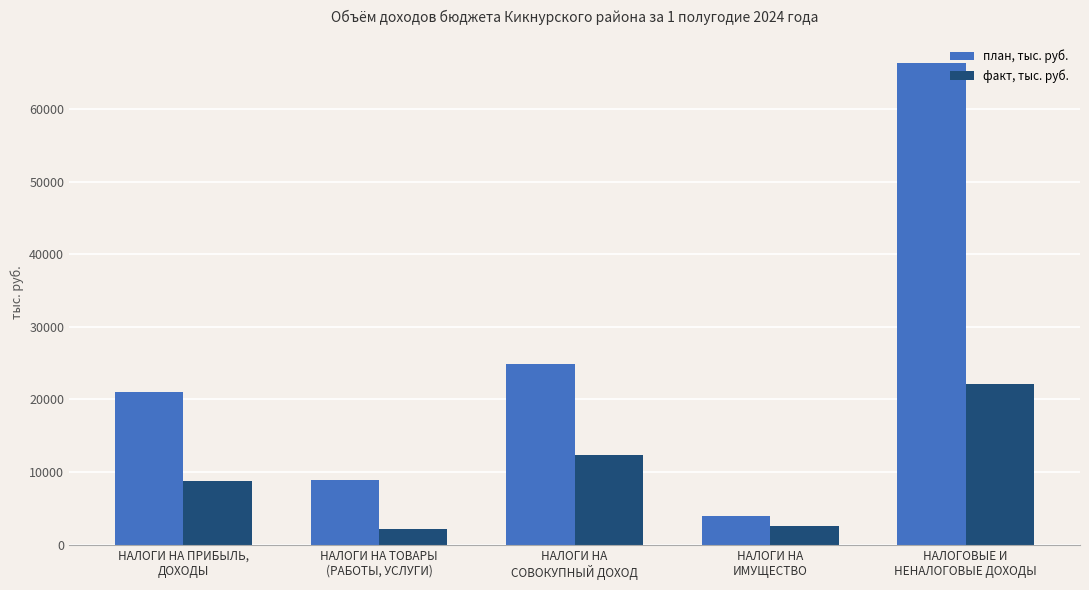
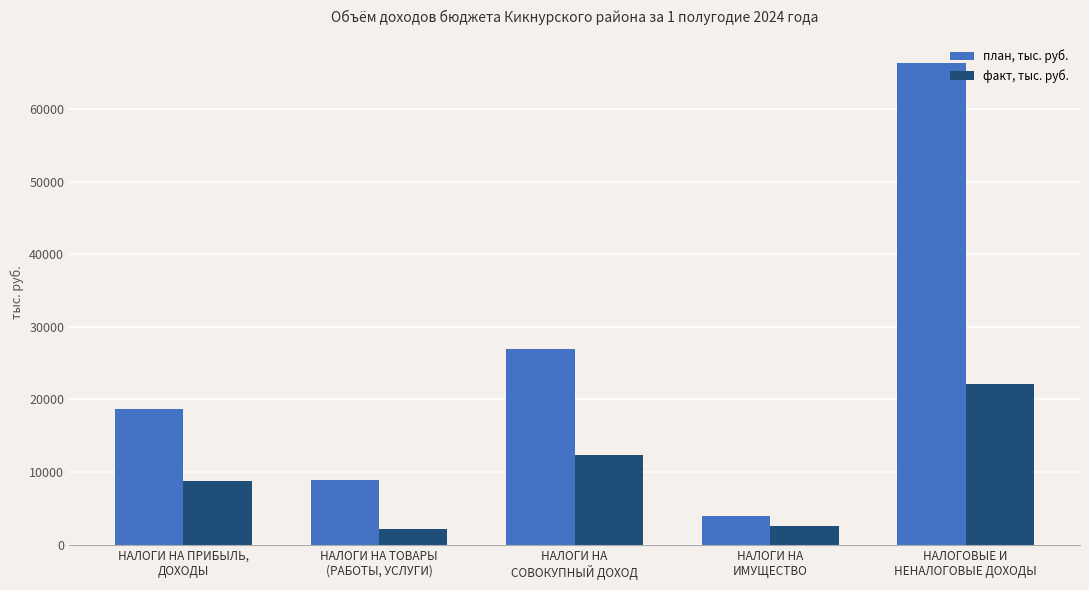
план, тыс. руб., НАЛОГИ НА ПРИБЫЛЬ, ДОХОДЫ: 21000 -> 19000
план, тыс. руб., НАЛОГИ НА СОВОКУПНЫЙ ДОХОД: 25000 -> 27000
